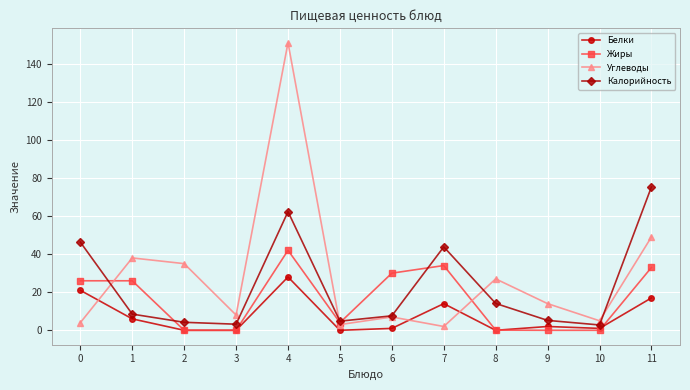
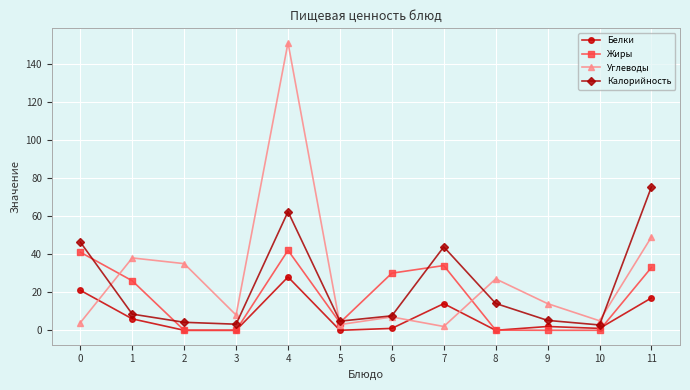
Жиры, 0: 26 -> 41
